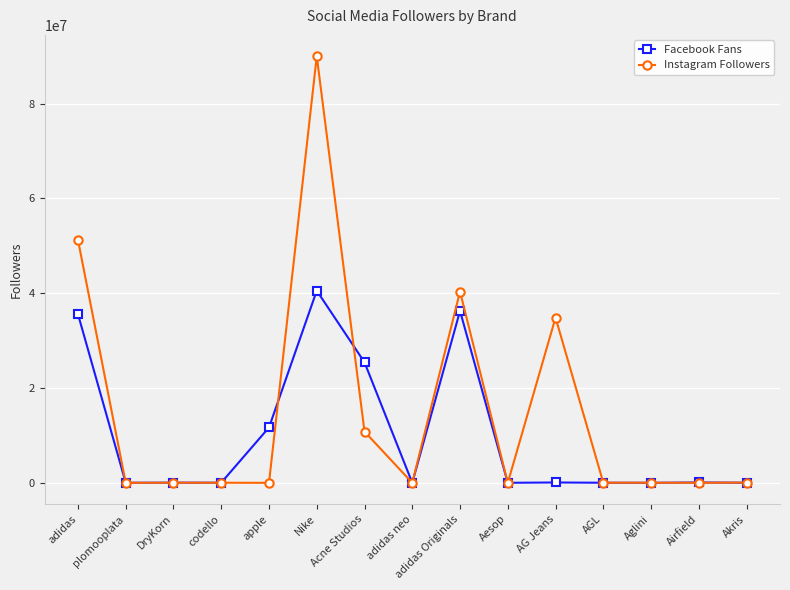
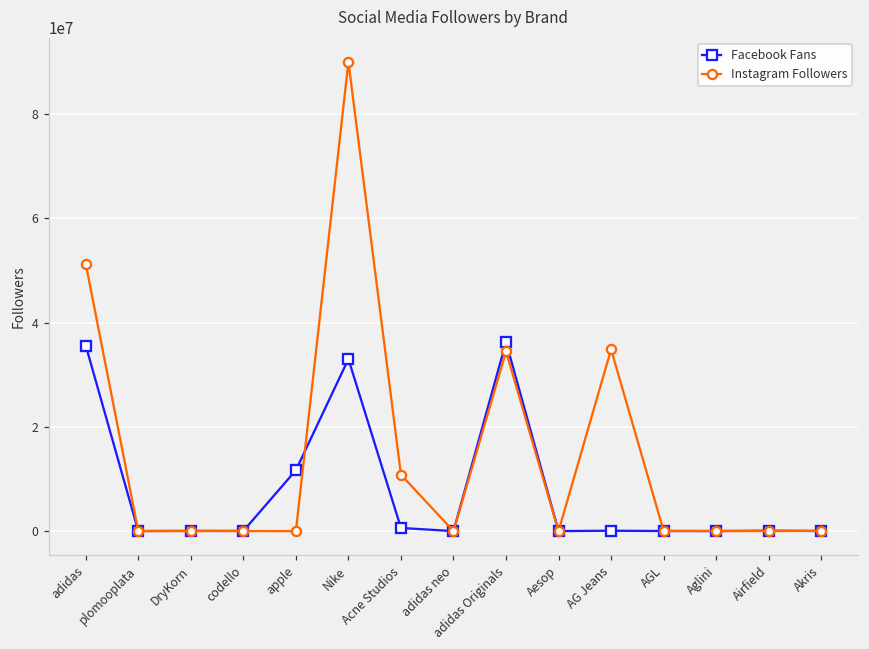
Facebook Fans, Nike: 41000000 -> 33000000
Facebook Fans, Acne Studios: 25000000 -> 1000000
Instagram Followers, adidas Originals: 40000000 -> 34000000
